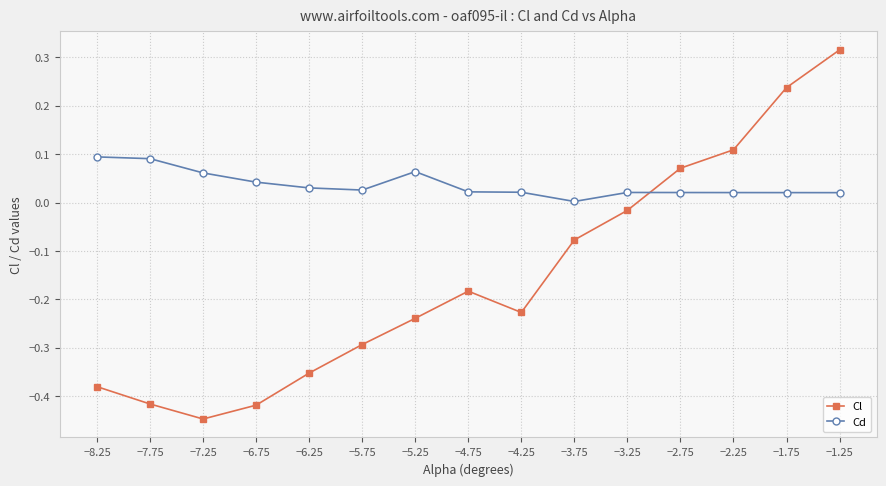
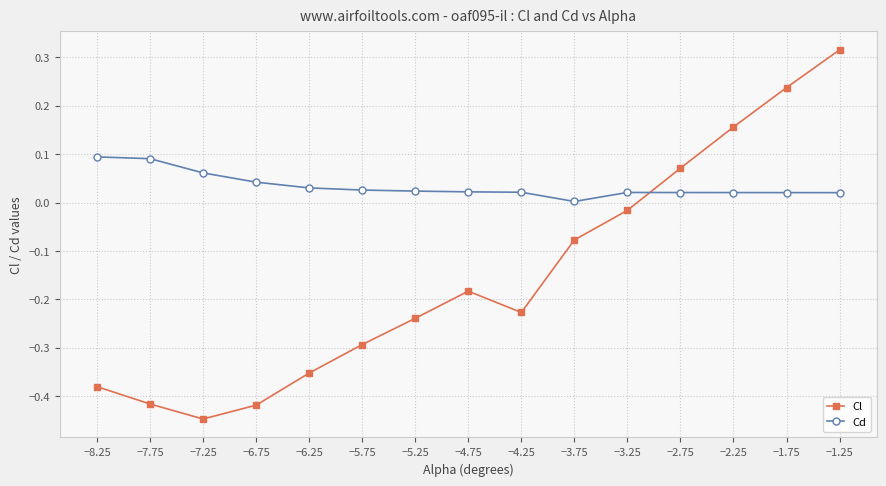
Cd, −5.25: 0.06 -> 0.02
Cl, −2.25: 0.11 -> 0.16
